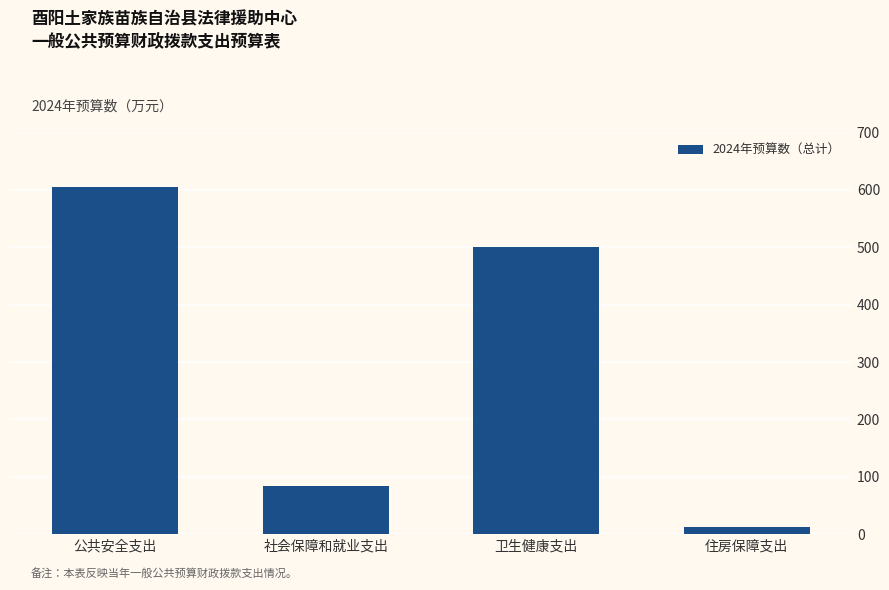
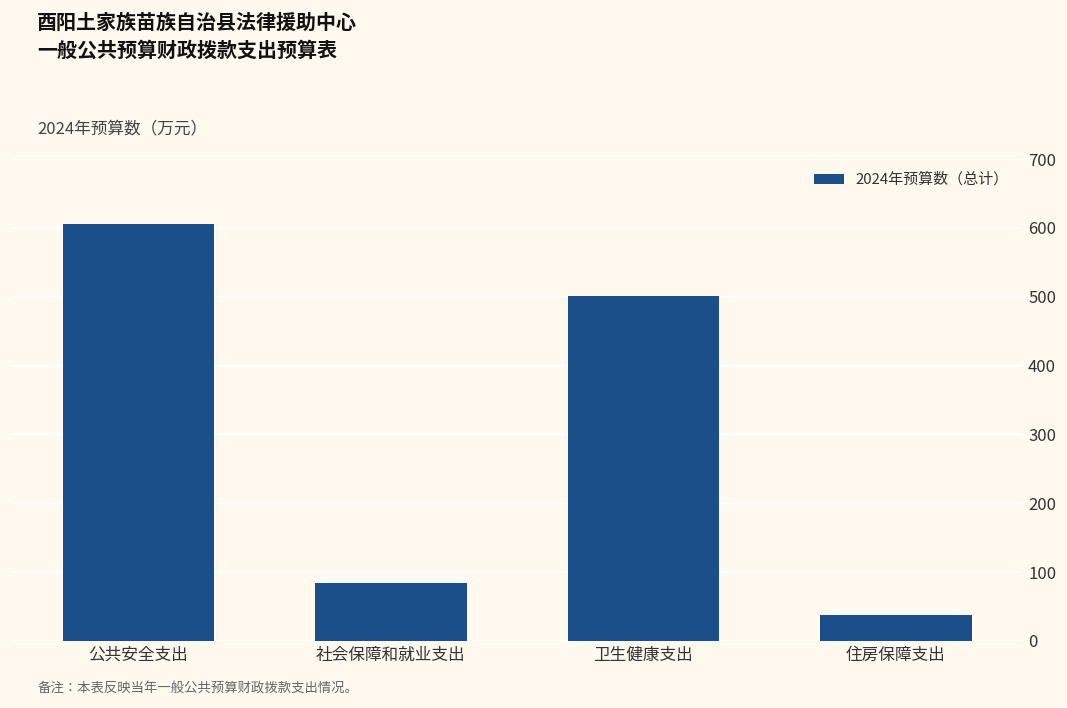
住房保障支出: 10 -> 40
